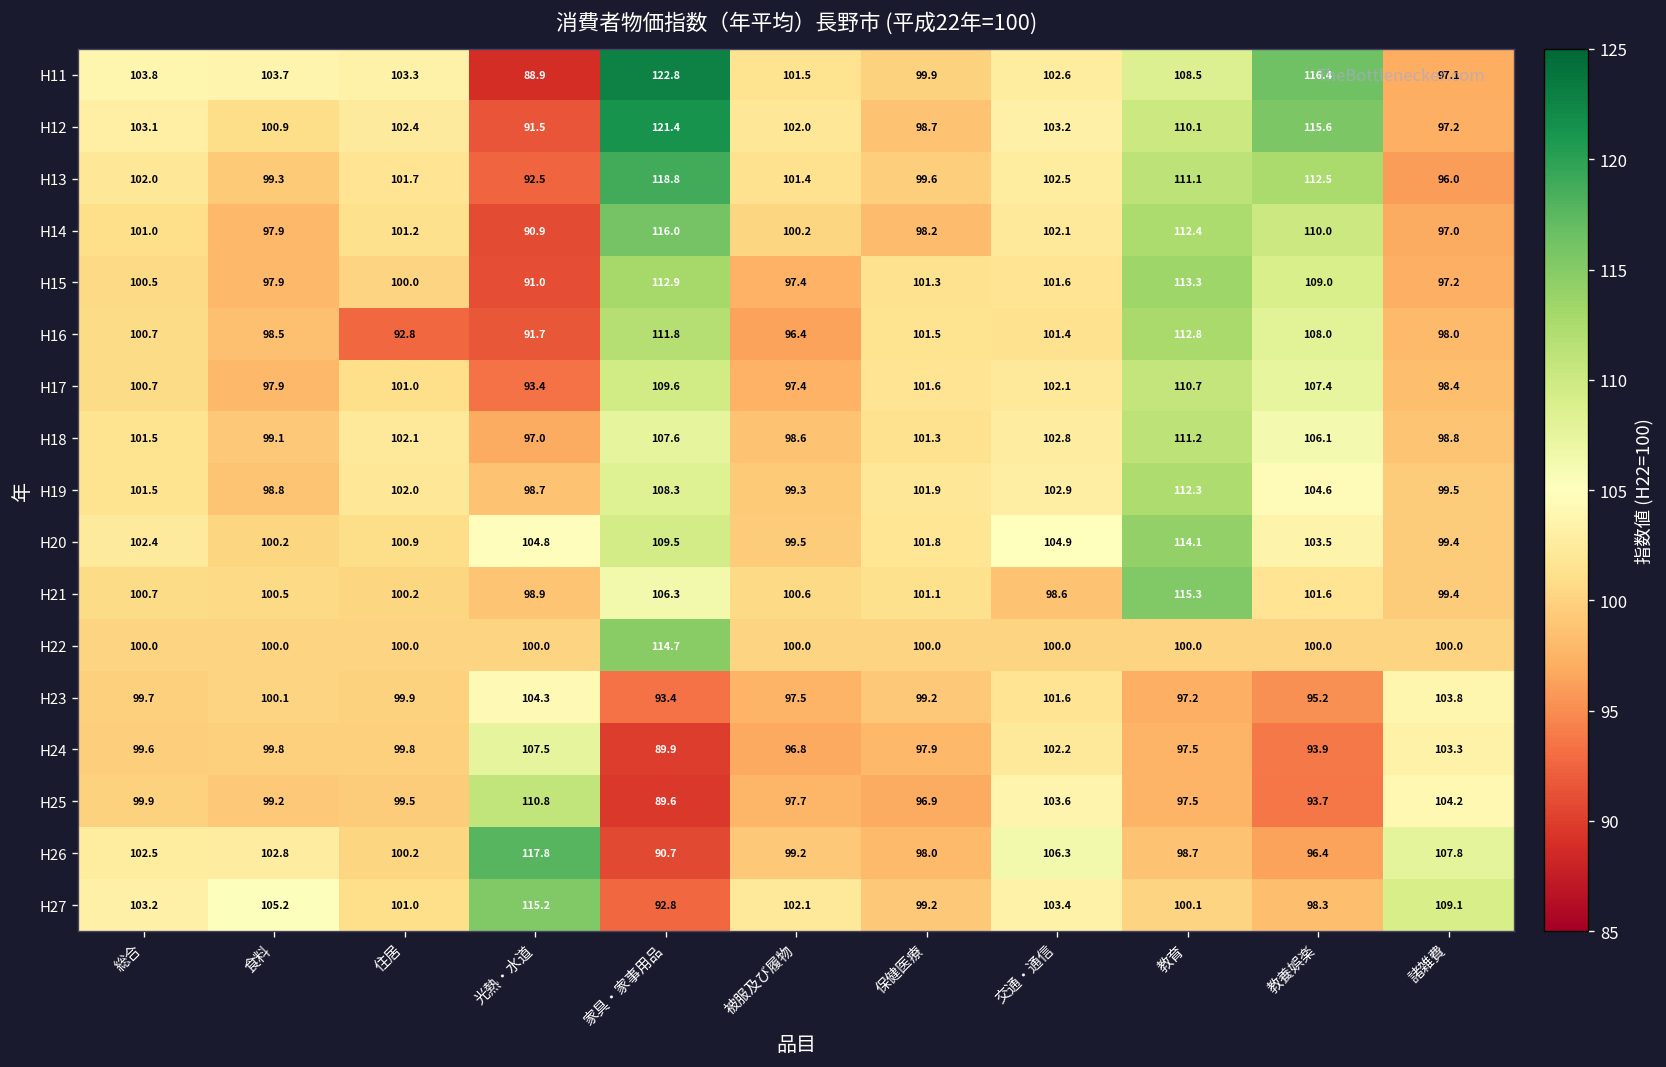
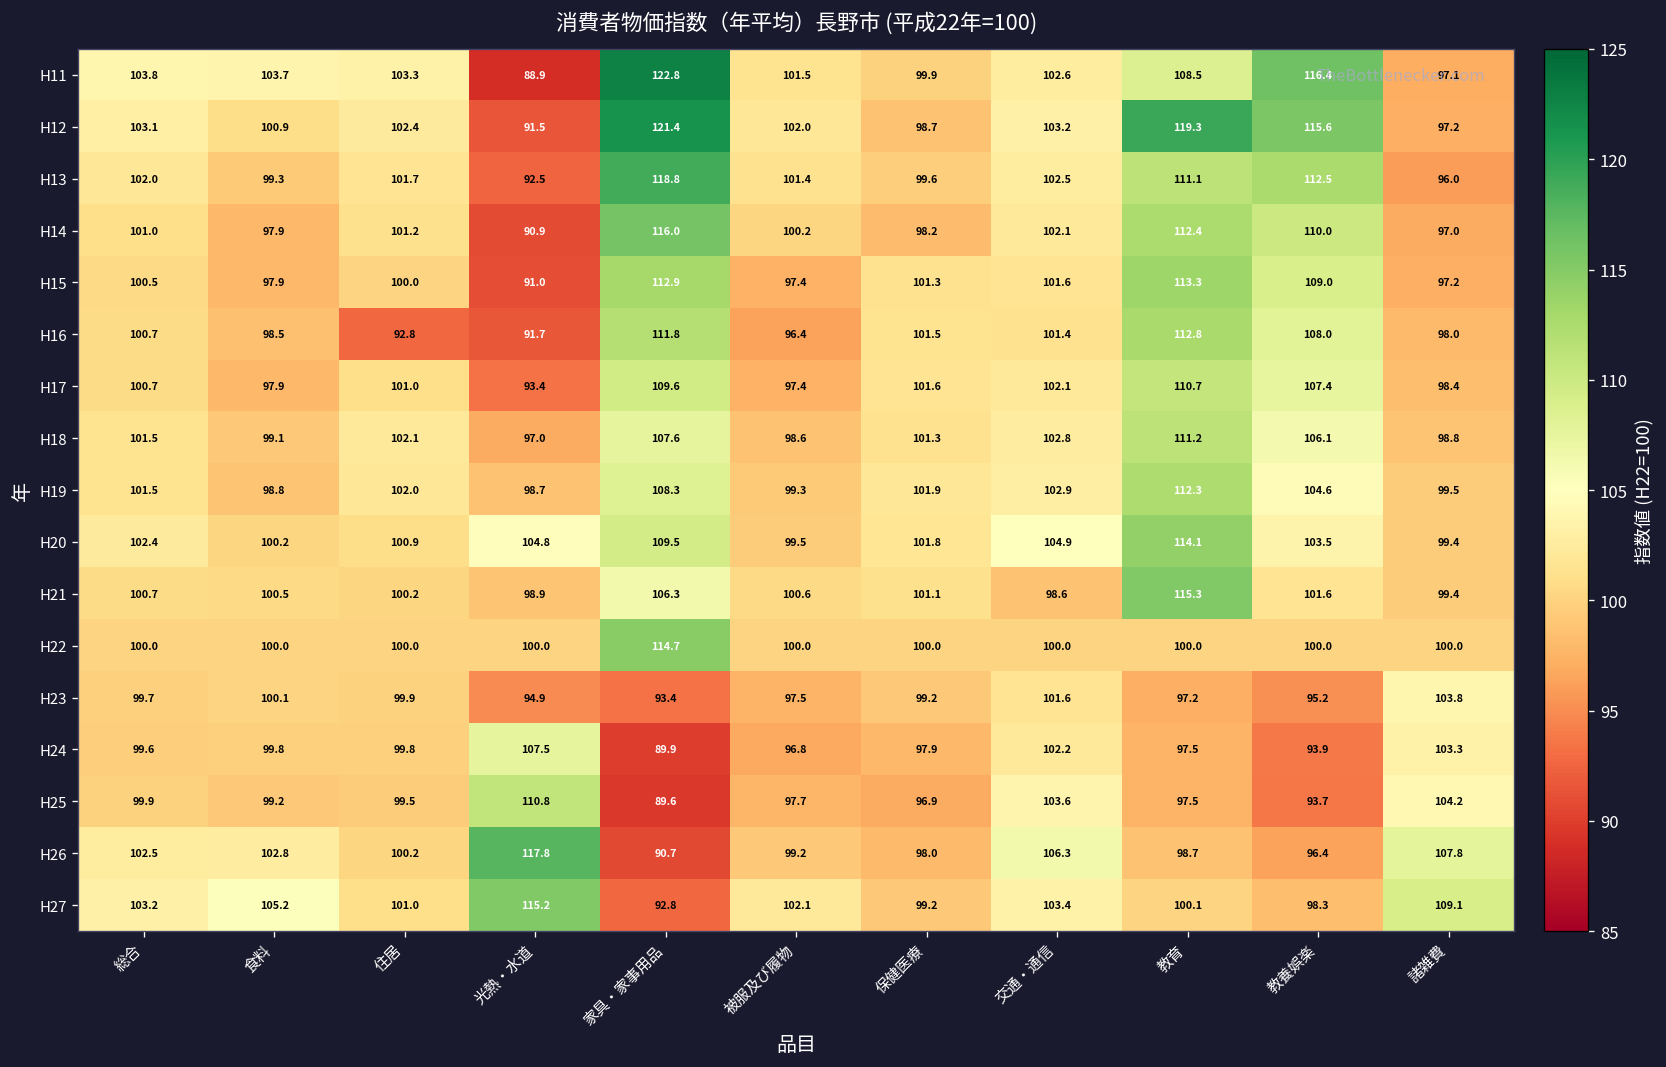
H12, 教育: 110.1 -> 119.3
H23, 光熱・水道: 104.3 -> 94.9
